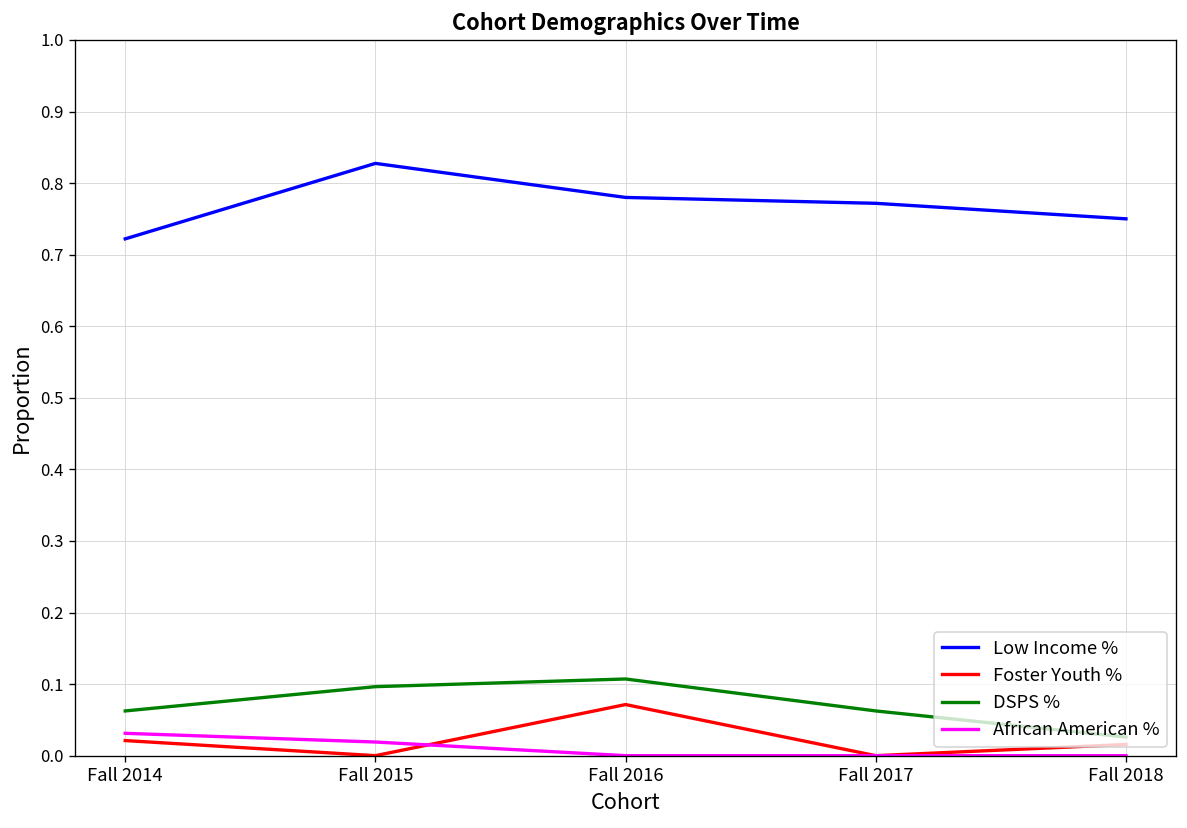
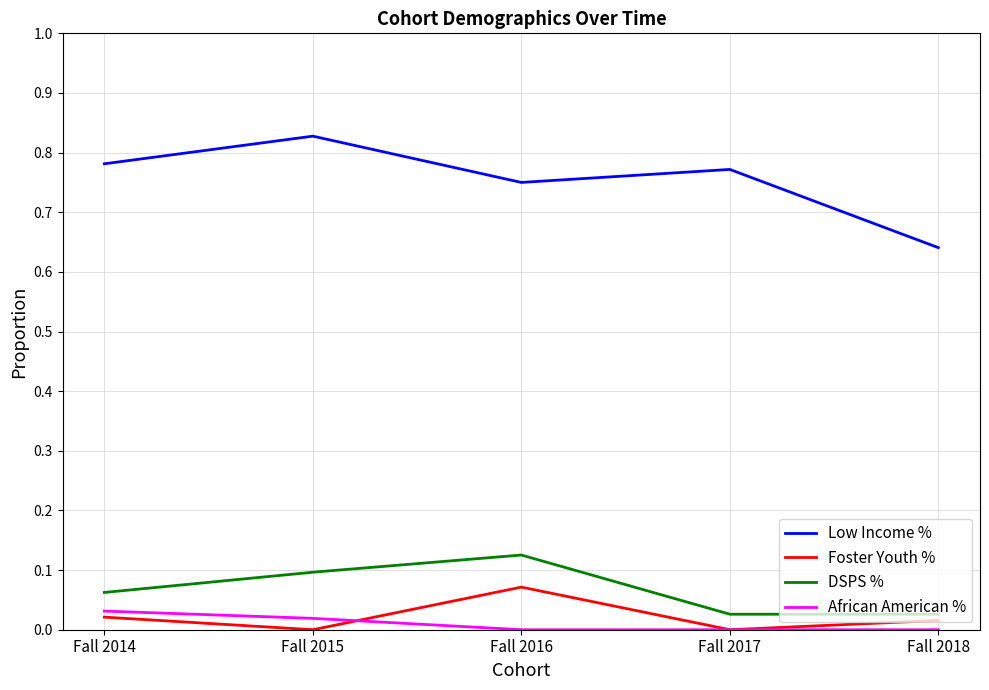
Low Income %, Fall 2014: 0.72 -> 0.78
Low Income %, Fall 2016: 0.78 -> 0.75
DSPS %, Fall 2016: 0.11 -> 0.13
DSPS %, Fall 2017: 0.06 -> 0.03
Low Income %, Fall 2018: 0.75 -> 0.64
